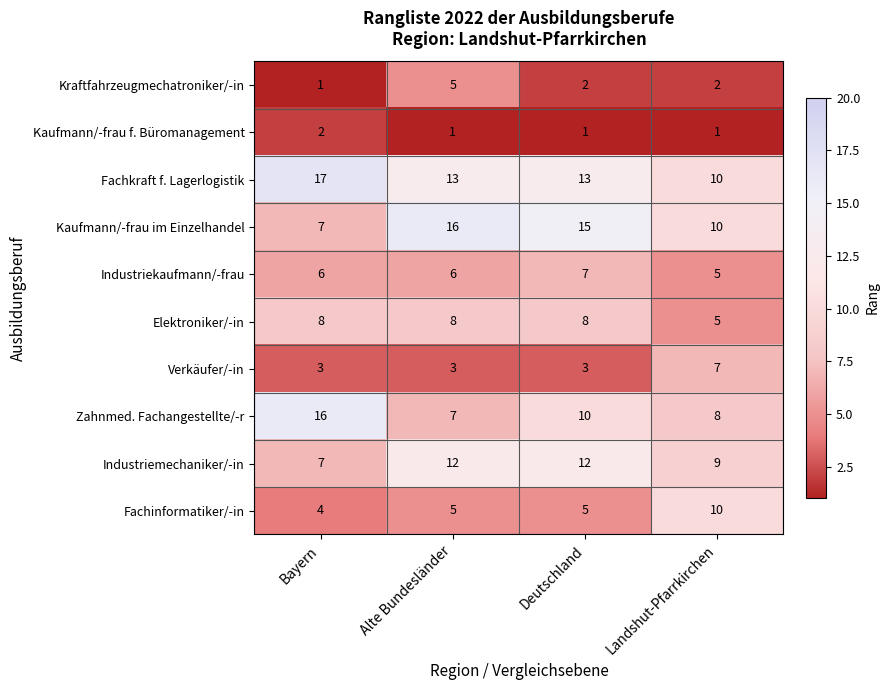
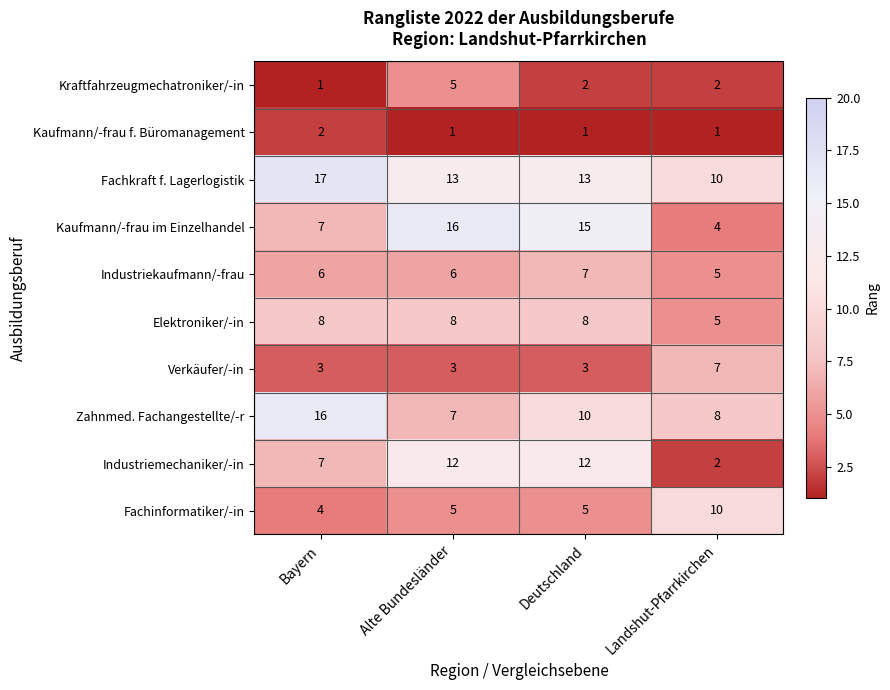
Kaufmann/-frau im Einzelhandel, Landshut-Pfarrkirchen: 10 -> 4
Industriemechaniker/-in, Landshut-Pfarrkirchen: 9 -> 2
